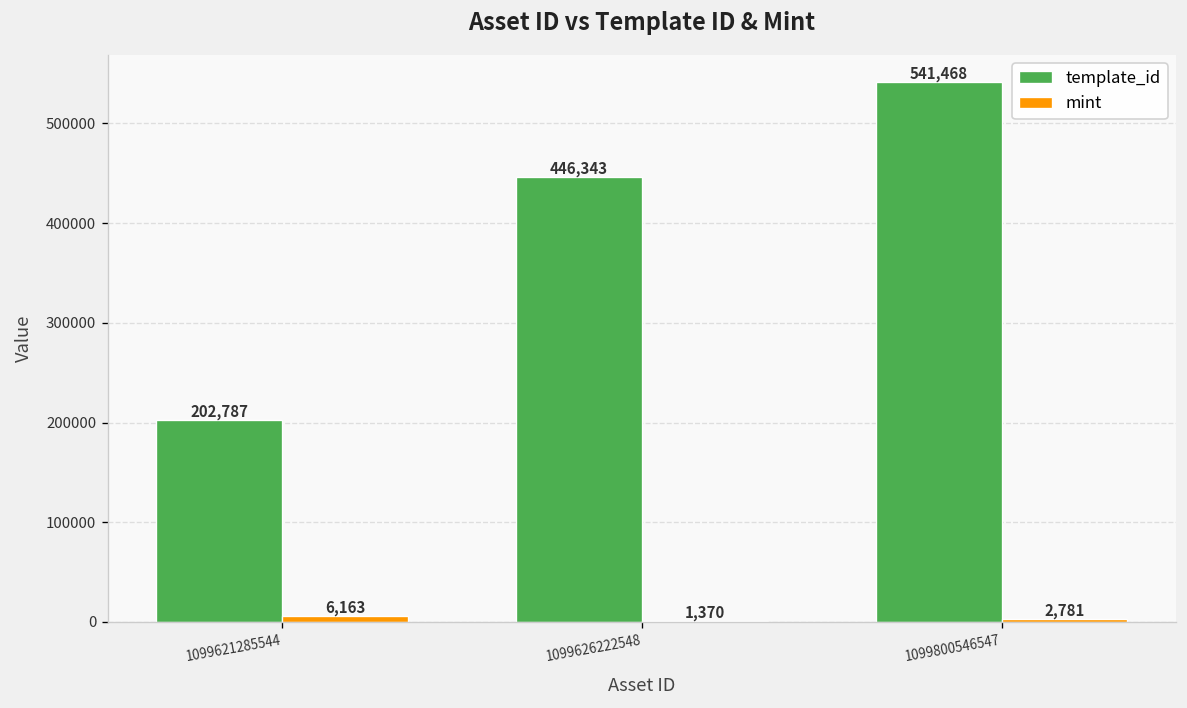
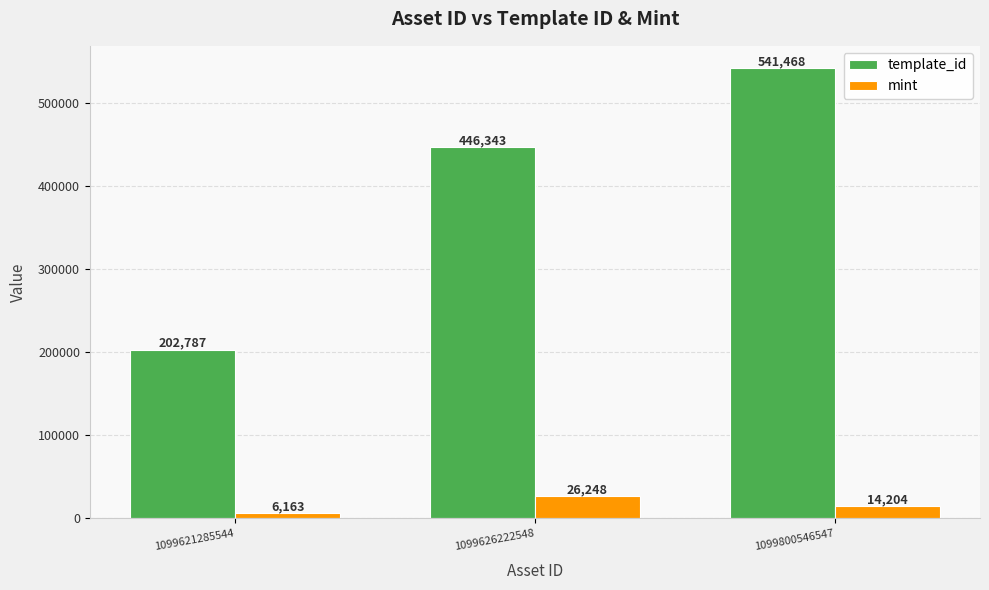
mint, 1099626222548: 1,370 -> 26,248
mint, 1099800546547: 2,781 -> 14,204
